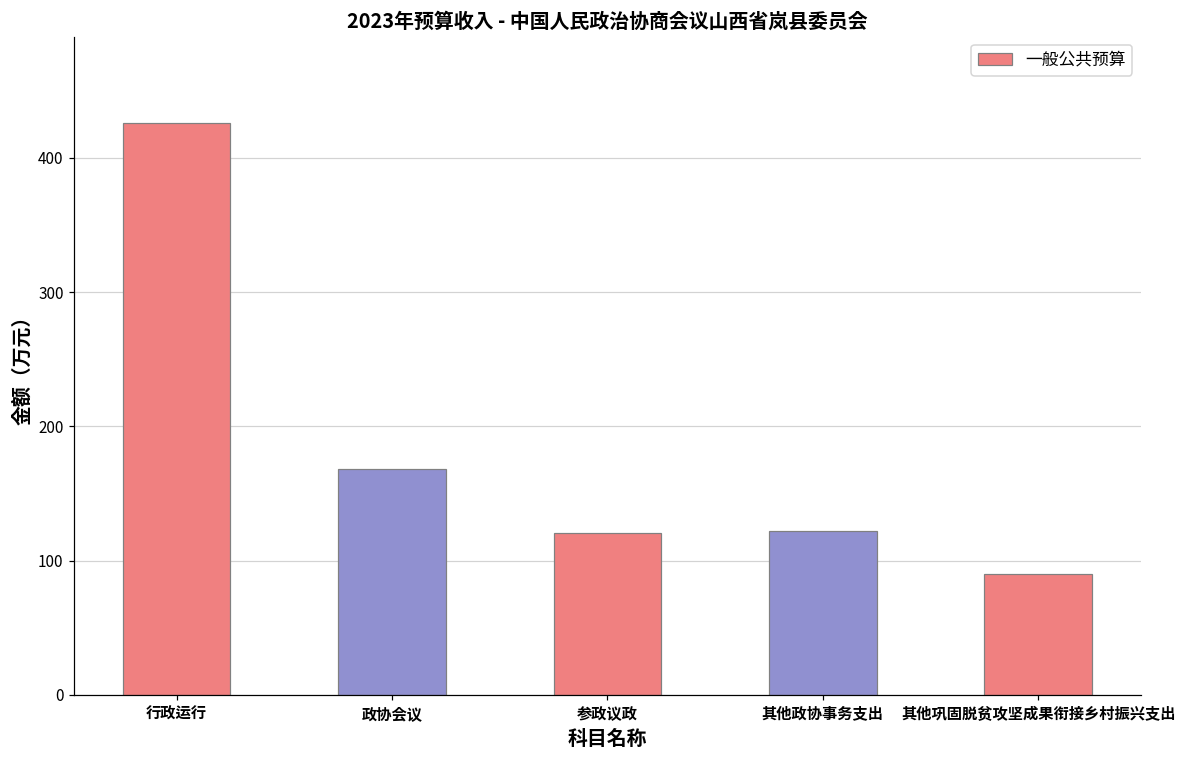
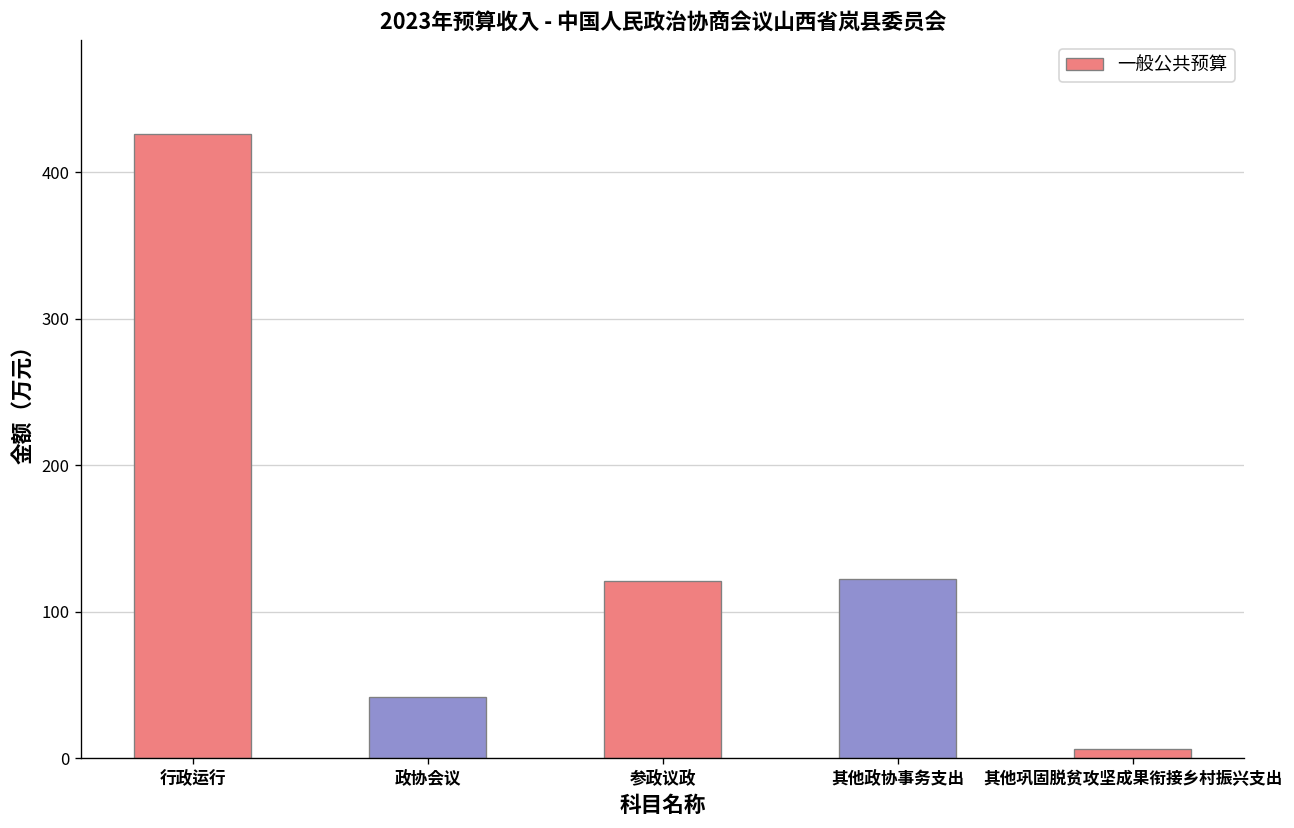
政协会议: 168 -> 41
其他巩固脱贫攻坚成果衔接乡村振兴支出: 90 -> 6
